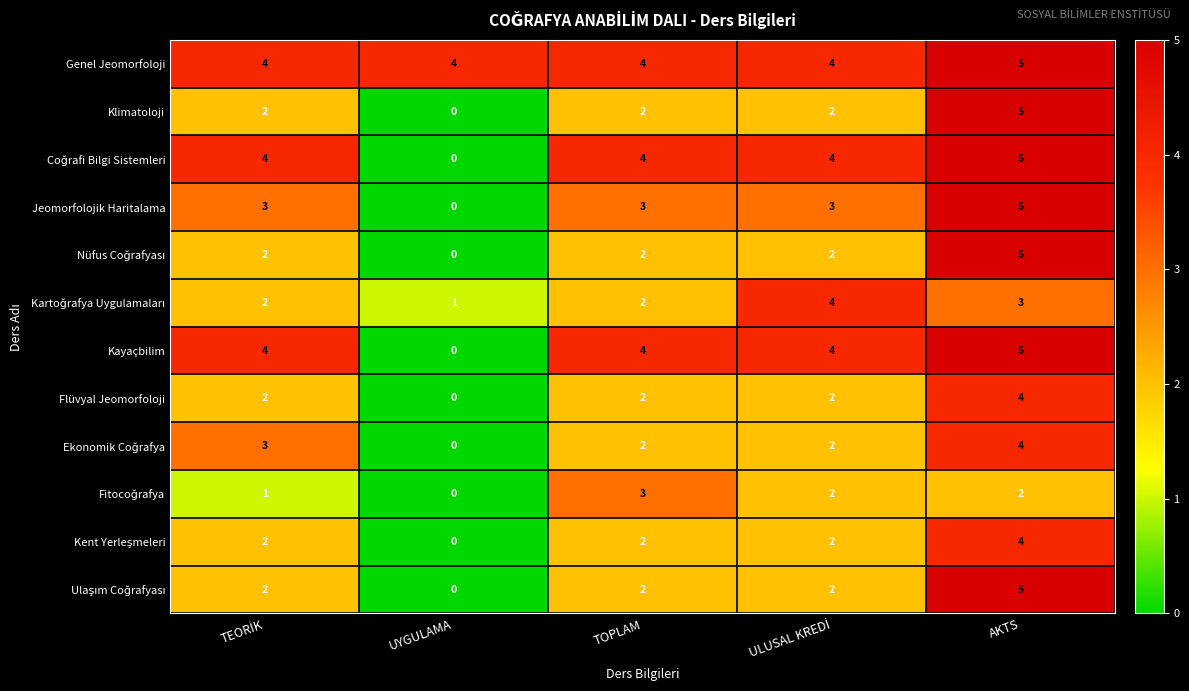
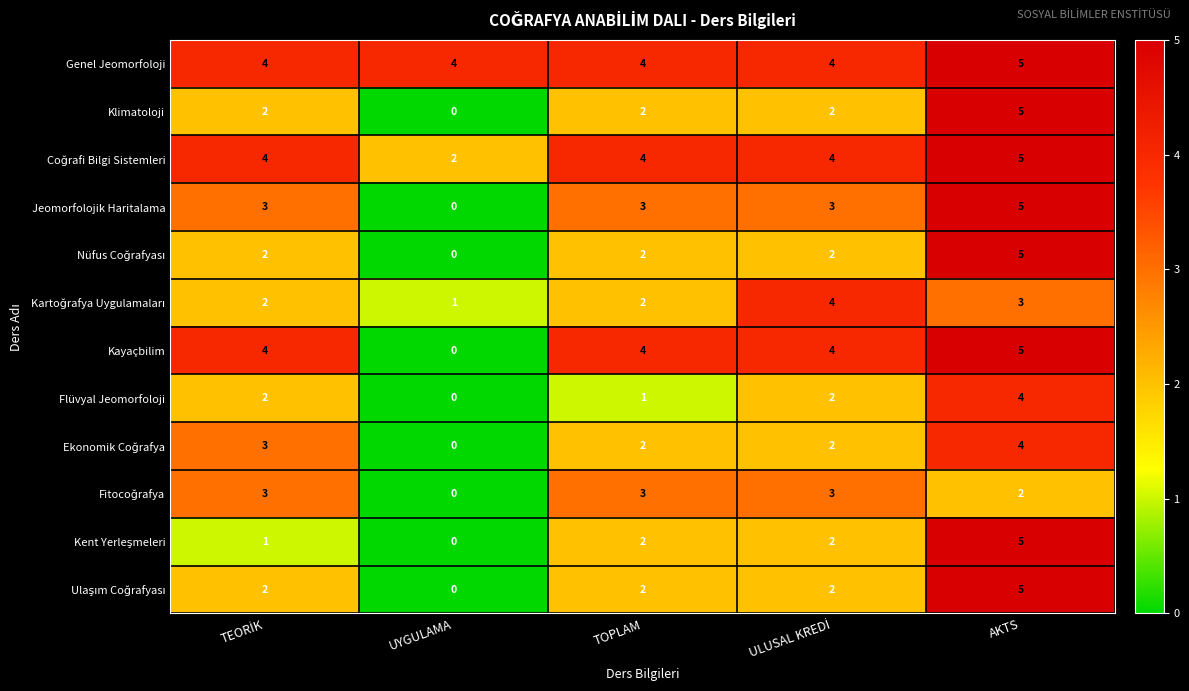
Coğrafi Bilgi Sistemleri, UYGULAMA: 0 -> 2
Flüvyal Jeomorfoloji, TOPLAM: 2 -> 1
Fitocoğrafya, TEORİK: 1 -> 3
Fitocoğrafya, ULUSAL KREDİ: 2 -> 3
Kent Yerleşmeleri, TEORİK: 2 -> 1
Kent Yerleşmeleri, AKTS: 4 -> 5
